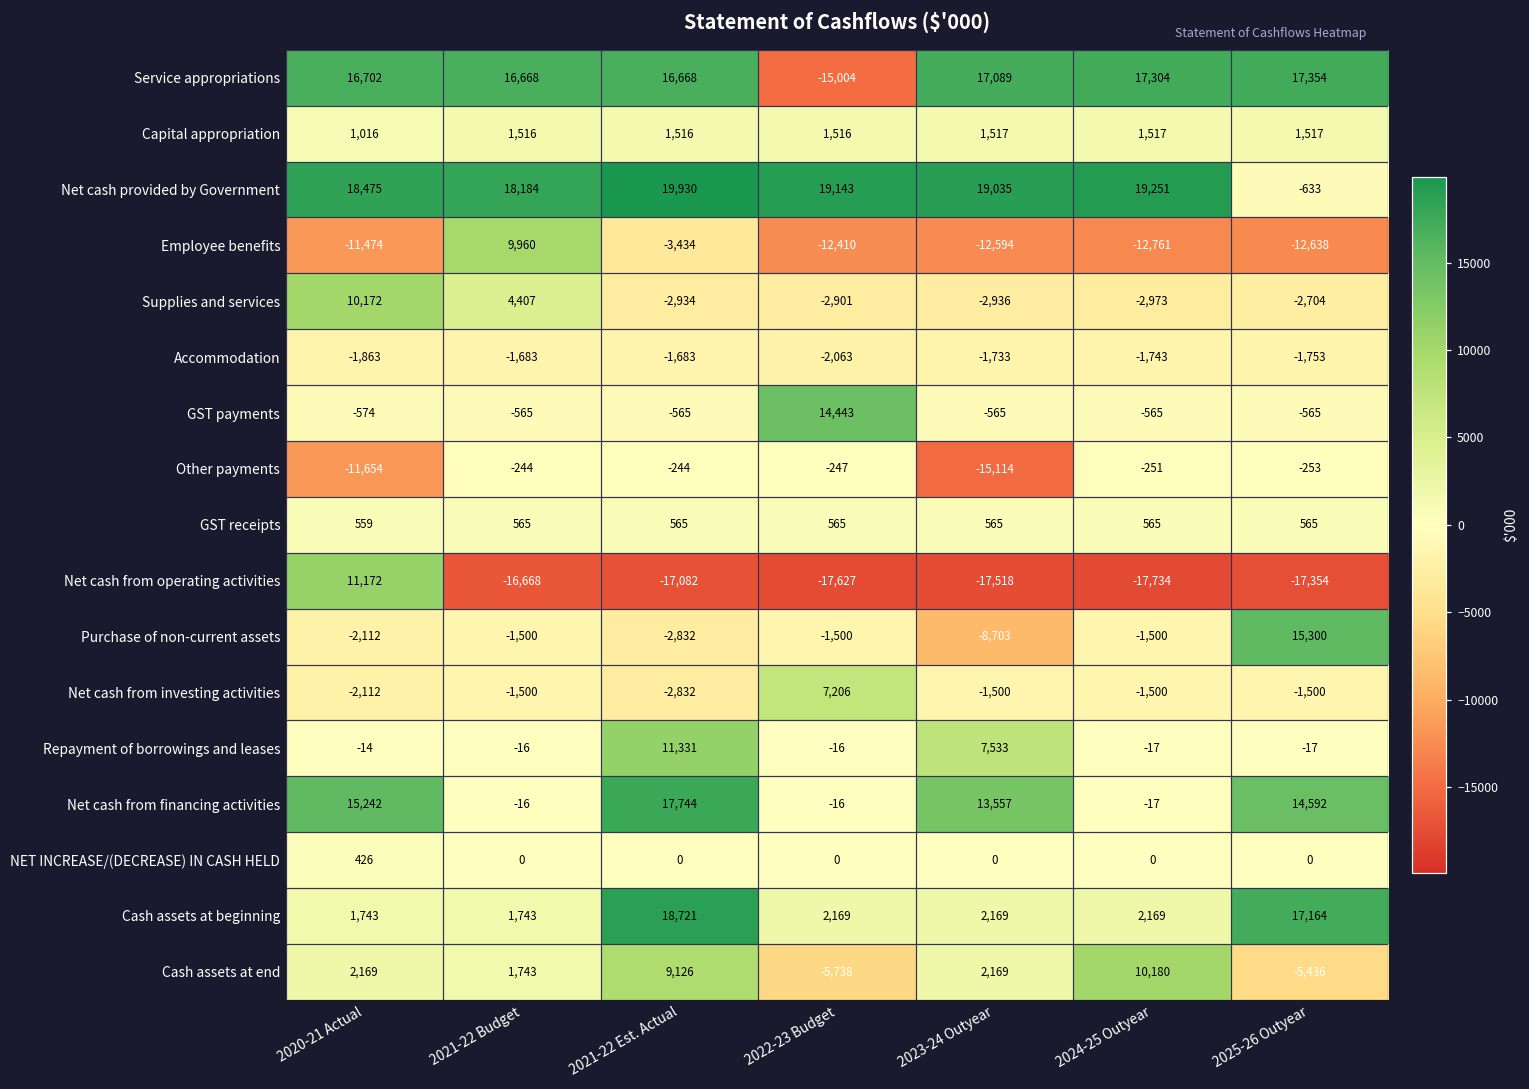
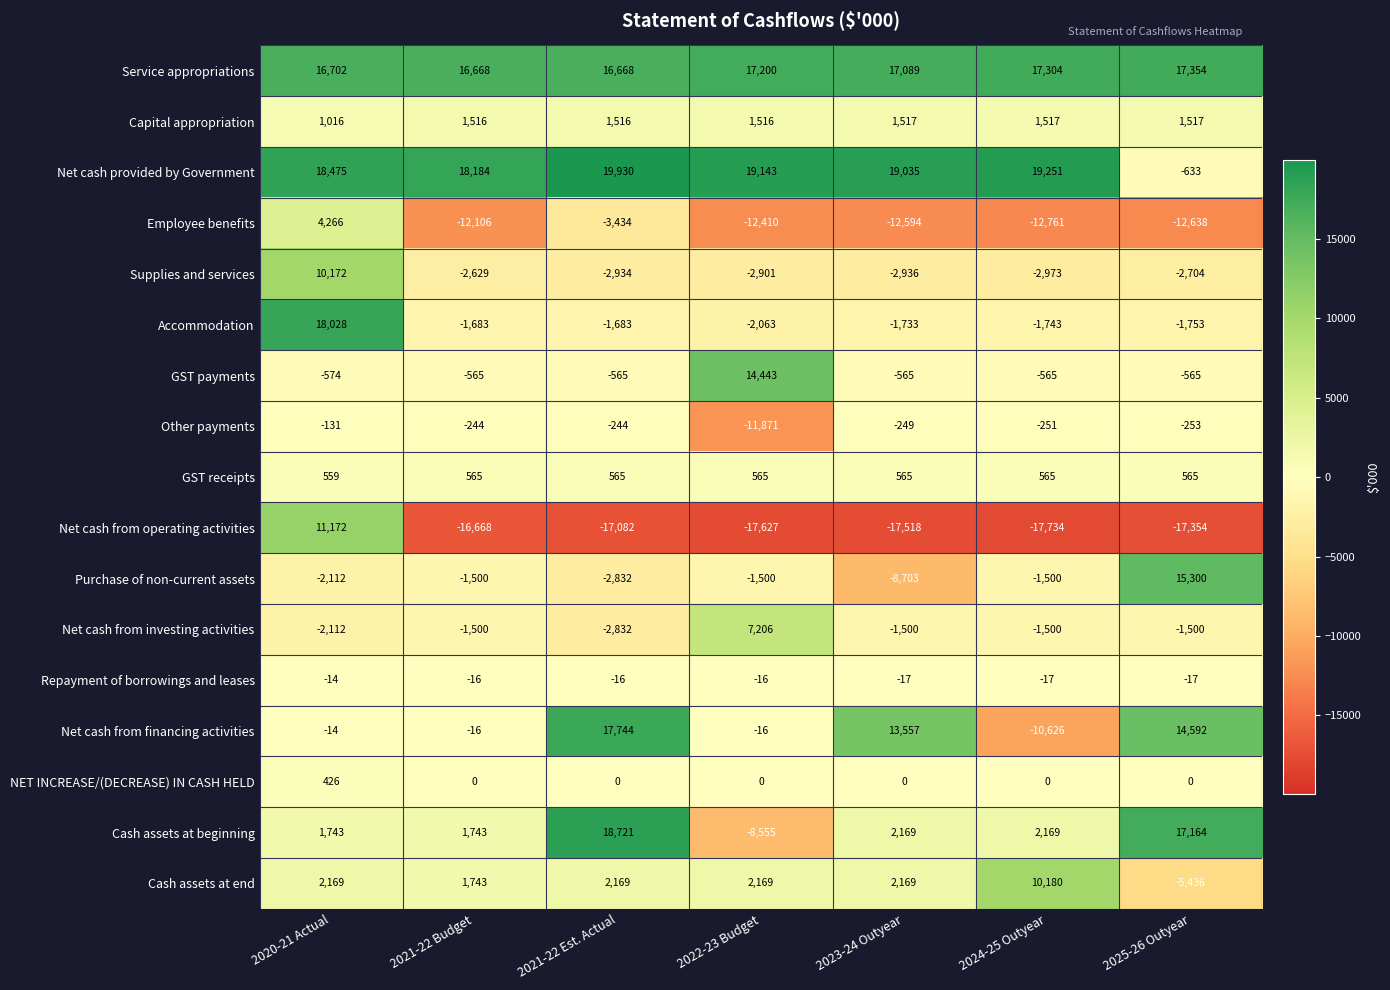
Service appropriations, 2022-23 Budget: -15,004 -> 17,200
Employee benefits, 2020-21 Actual: -11,474 -> 4,266
Employee benefits, 2021-22 Budget: 9,960 -> -12,106
Supplies and services, 2021-22 Budget: 4,407 -> -2,629
Accommodation, 2020-21 Actual: -1,863 -> 18,028
Other payments, 2020-21 Actual: -11,654 -> -131
Other payments, 2022-23 Budget: -247 -> -11,871
Other payments, 2023-24 Outyear: -15,114 -> -249
Repayment of borrowings and leases, 2021-22 Est. Actual: 11,331 -> -16
Repayment of borrowings and leases, 2023-24 Outyear: 7,533 -> -17
Net cash from financing activities, 2020-21 Actual: 15,242 -> -14
Net cash from financing activities, 2024-25 Outyear: -17 -> -10,626
Cash assets at beginning, 2022-23 Budget: 2,169 -> -8,555
Cash assets at end, 2021-22 Est. Actual: 9,126 -> 2,169
Cash assets at end, 2022-23 Budget: -5,738 -> 2,169
